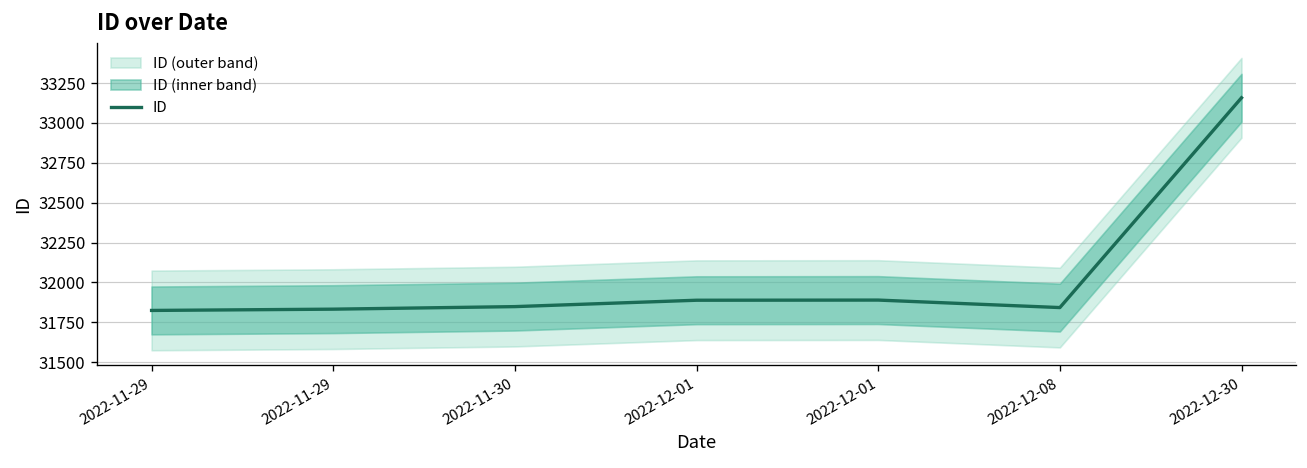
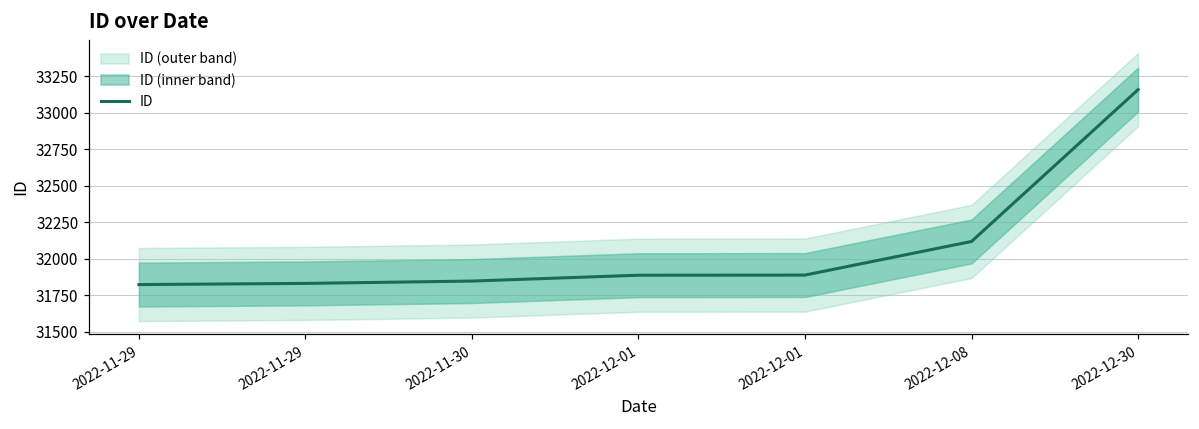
ID, 2022-12-08: 31840 -> 32120
